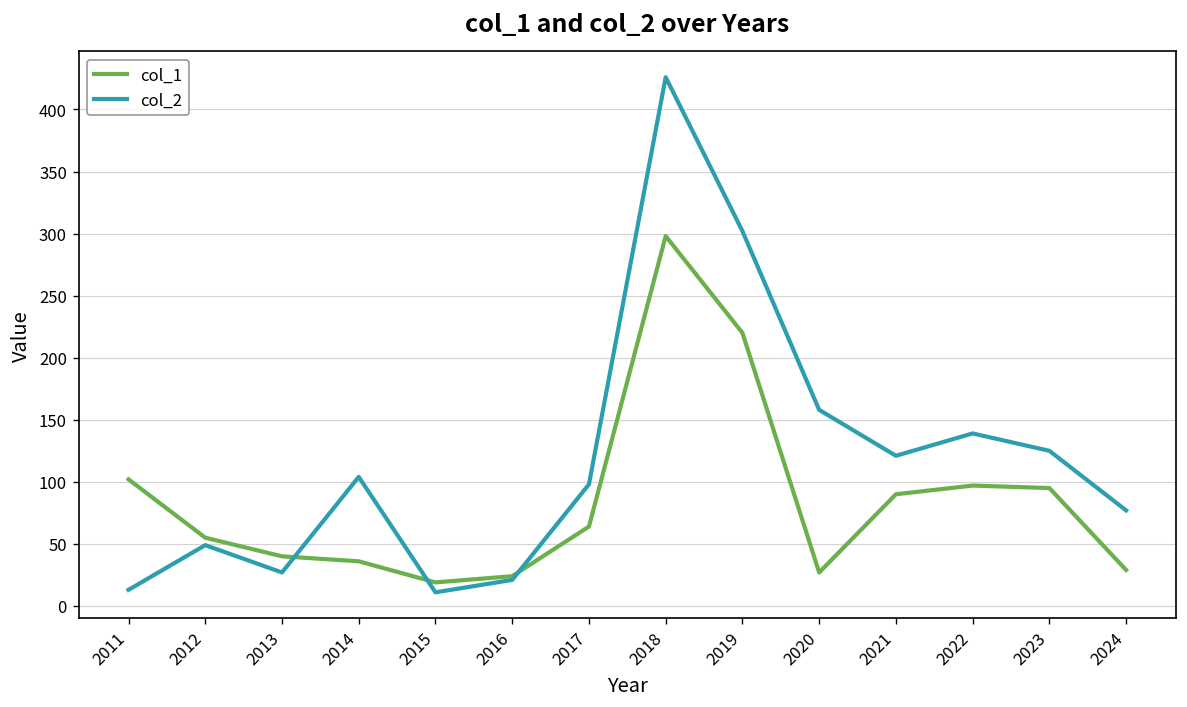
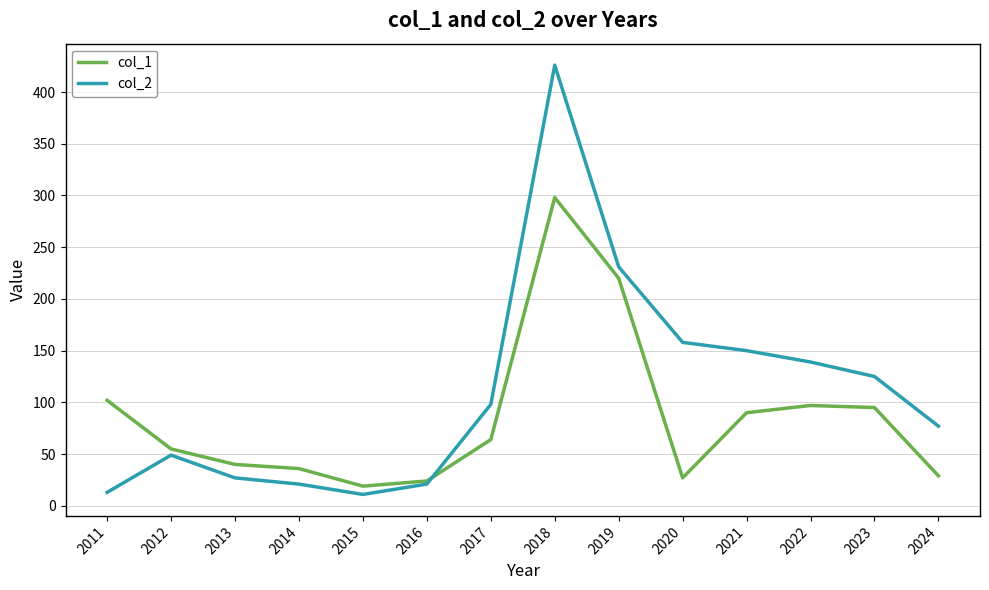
col_2, 2014: 104 -> 21
col_2, 2019: 302 -> 231
col_2, 2021: 121 -> 150
